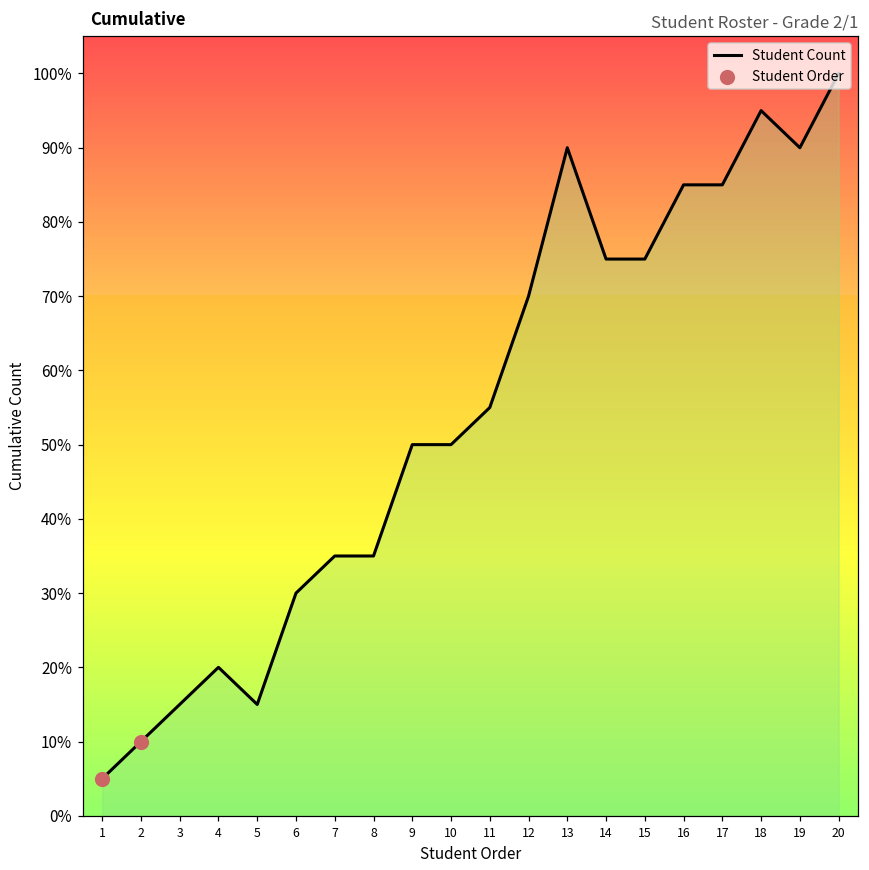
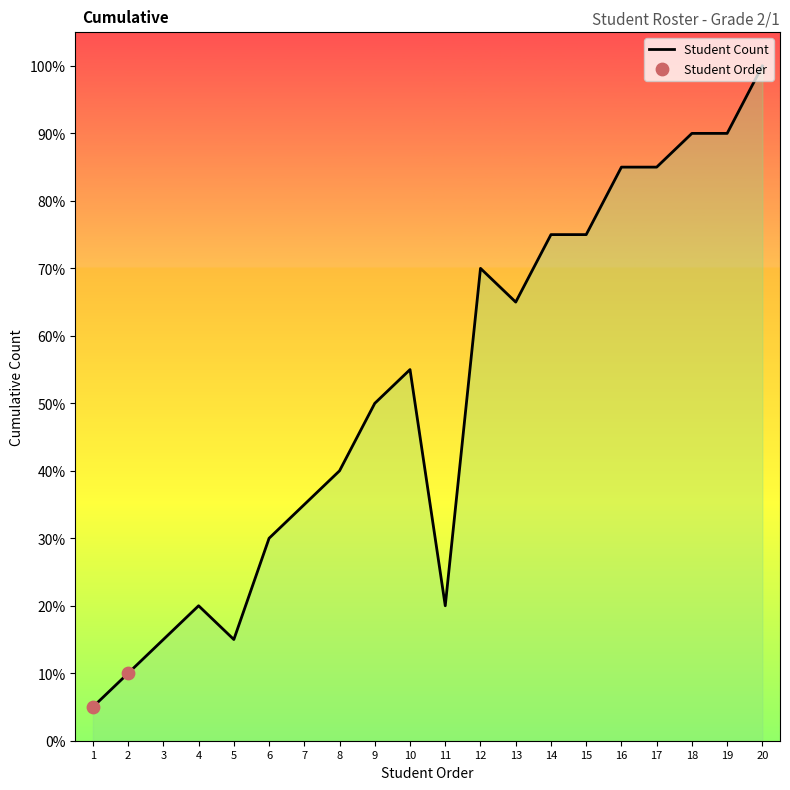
Student Count, 8: 35% -> 40%
Student Count, 10: 50% -> 55%
Student Count, 11: 55% -> 20%
Student Count, 13: 90% -> 65%
Student Count, 18: 95% -> 90%
